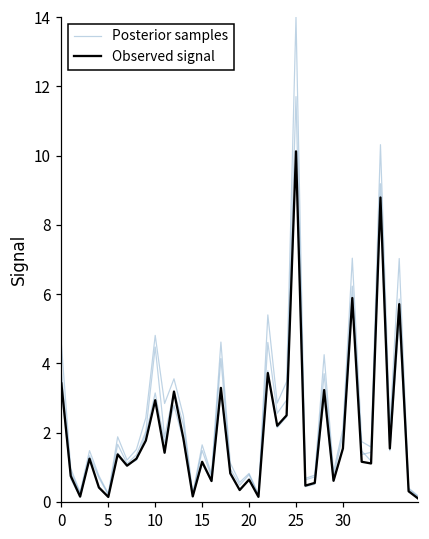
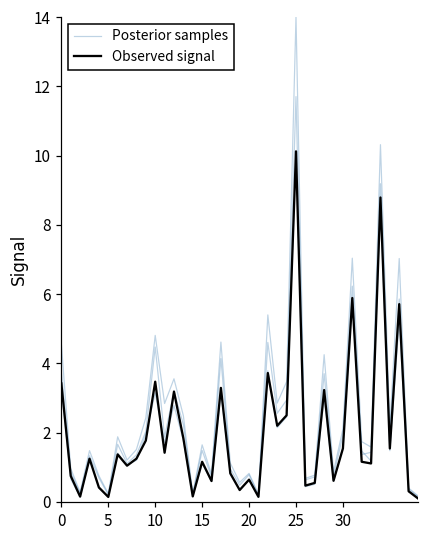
Observed signal, 10: 2.9 -> 3.5
